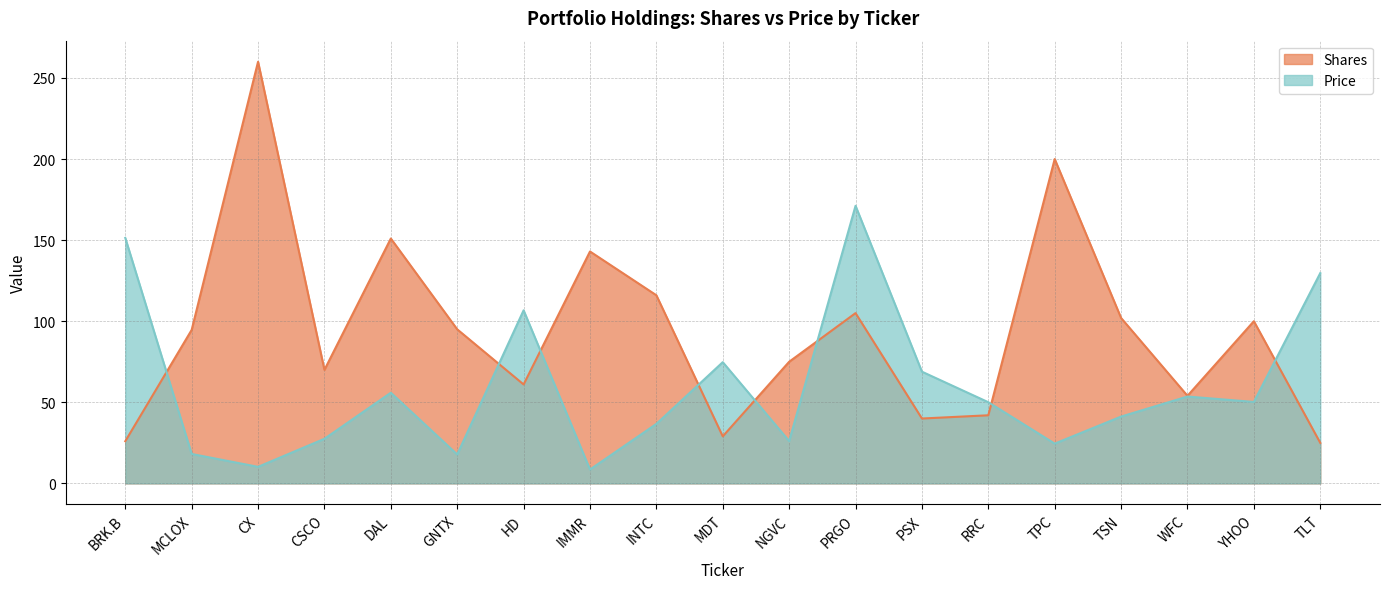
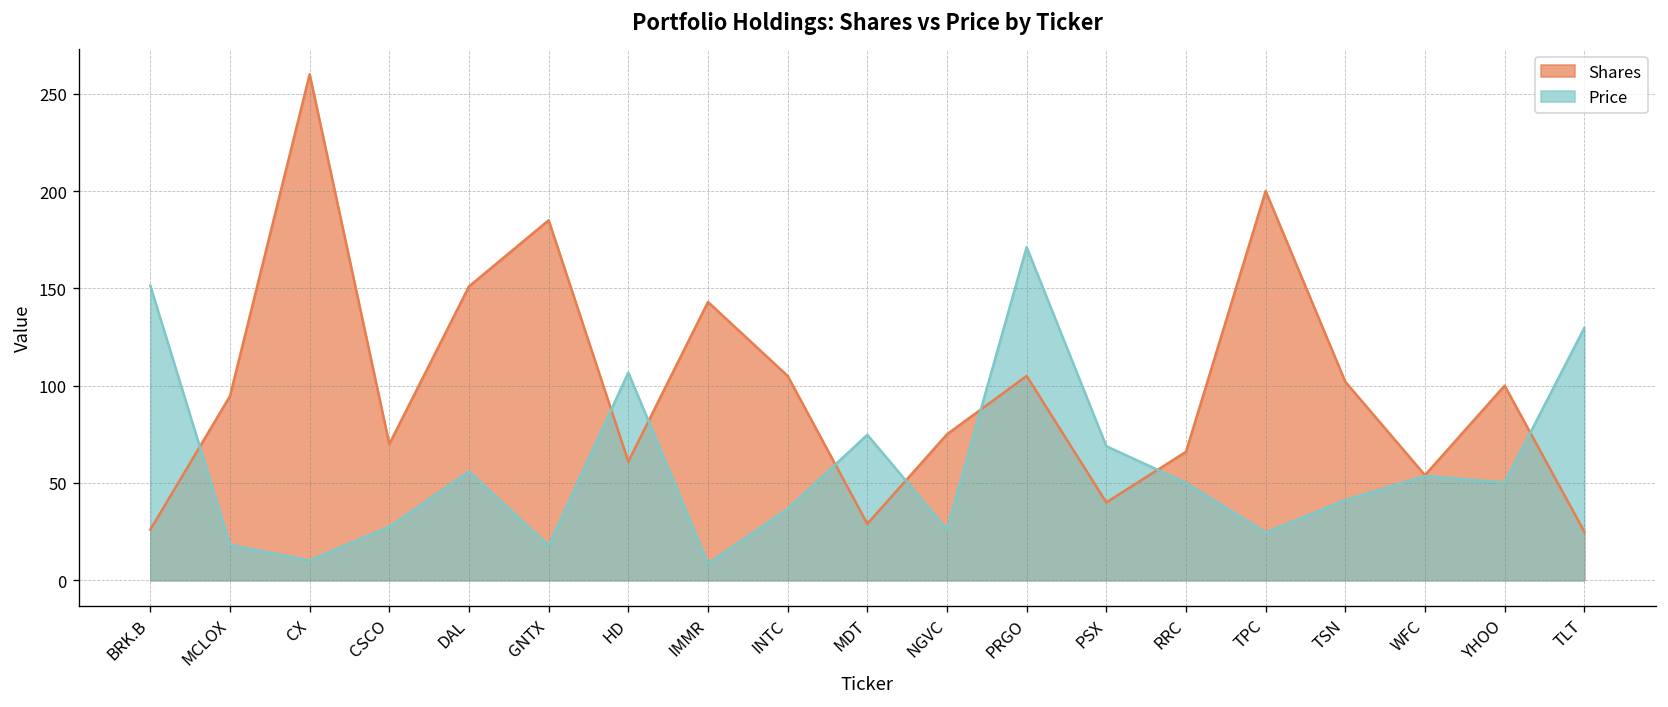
Shares, GNTX: 95 -> 185
Shares, INTC: 116 -> 105
Shares, RRC: 42 -> 66
